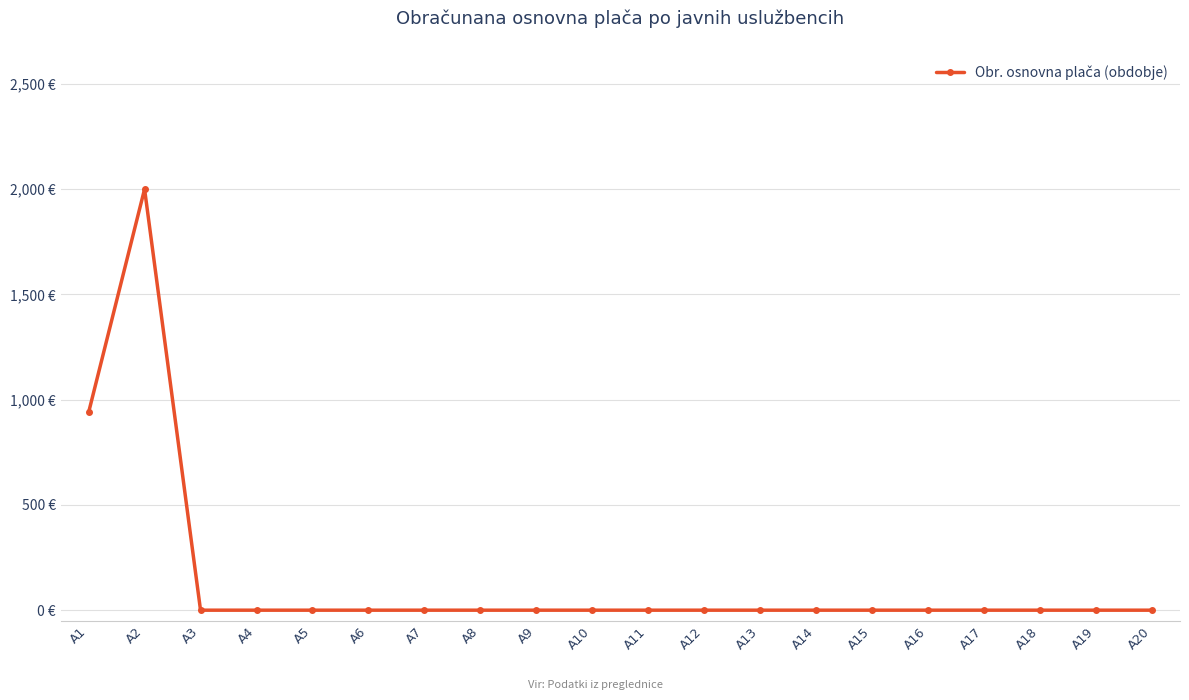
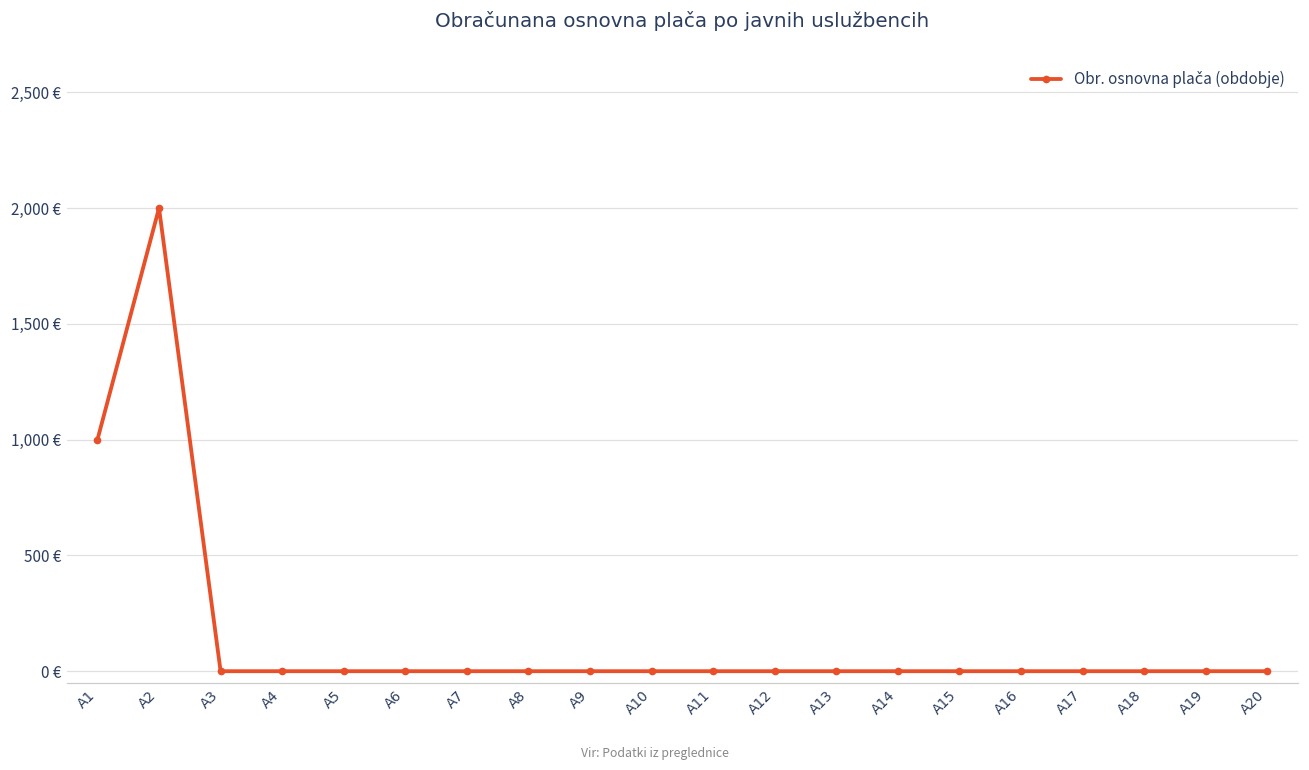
A1: 940 € -> 1,000 €
